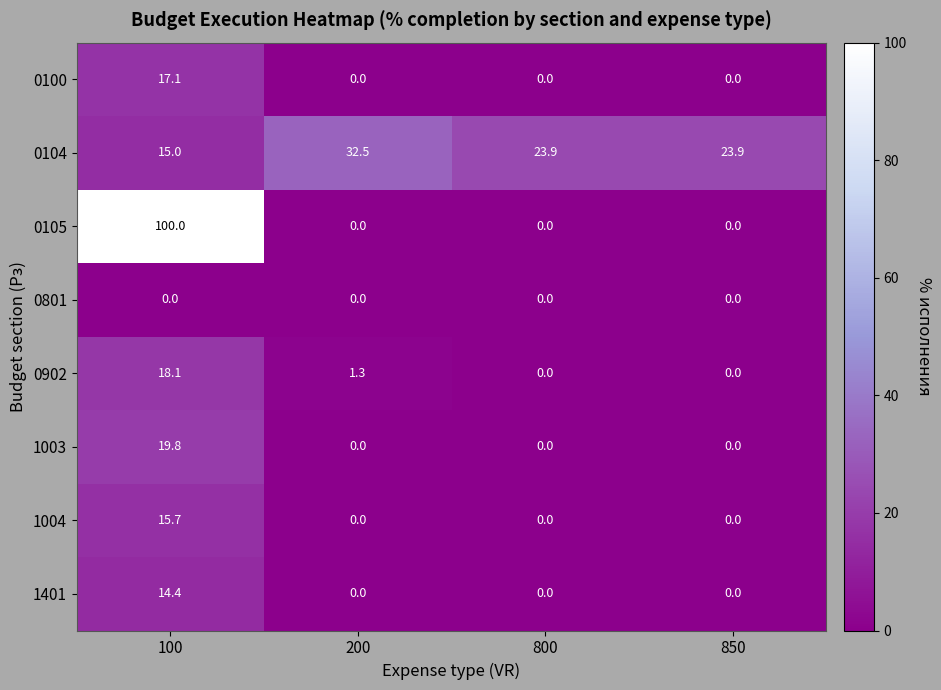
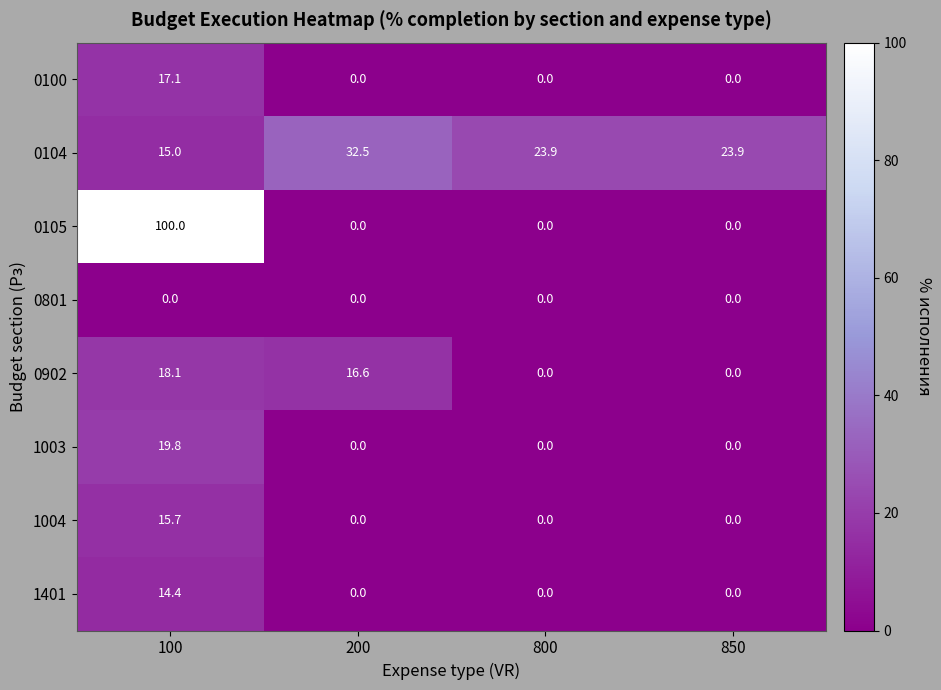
0902, 200: 1.3 -> 16.6
